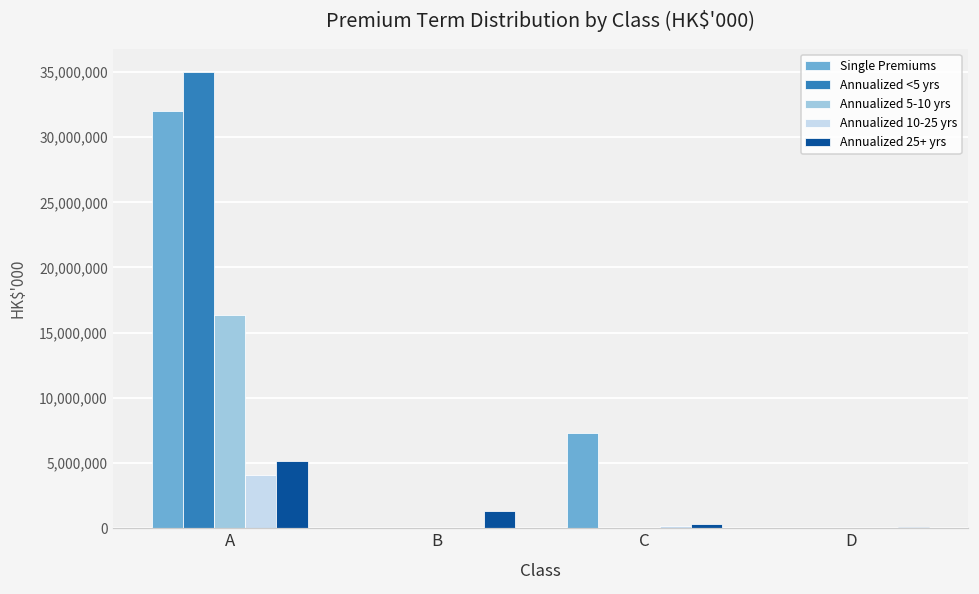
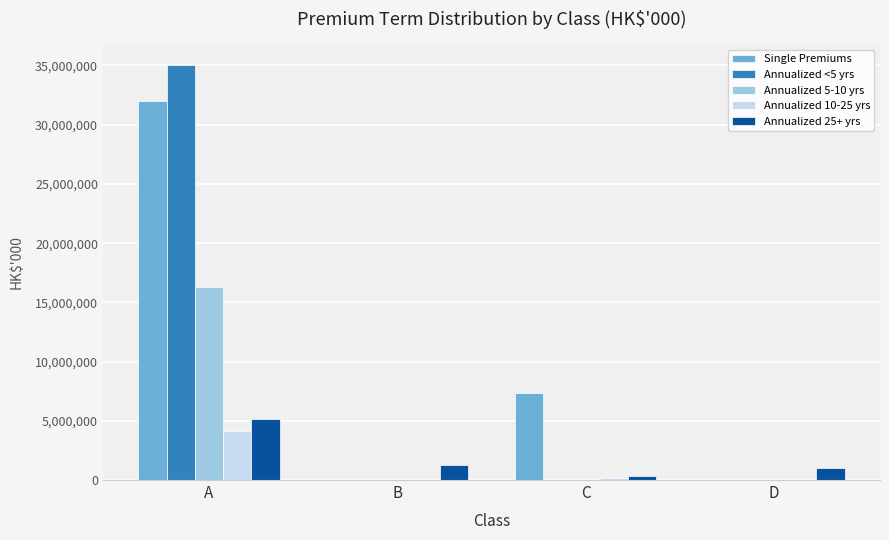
Annualized 25+ yrs, D: 100,000 -> 1,000,000
